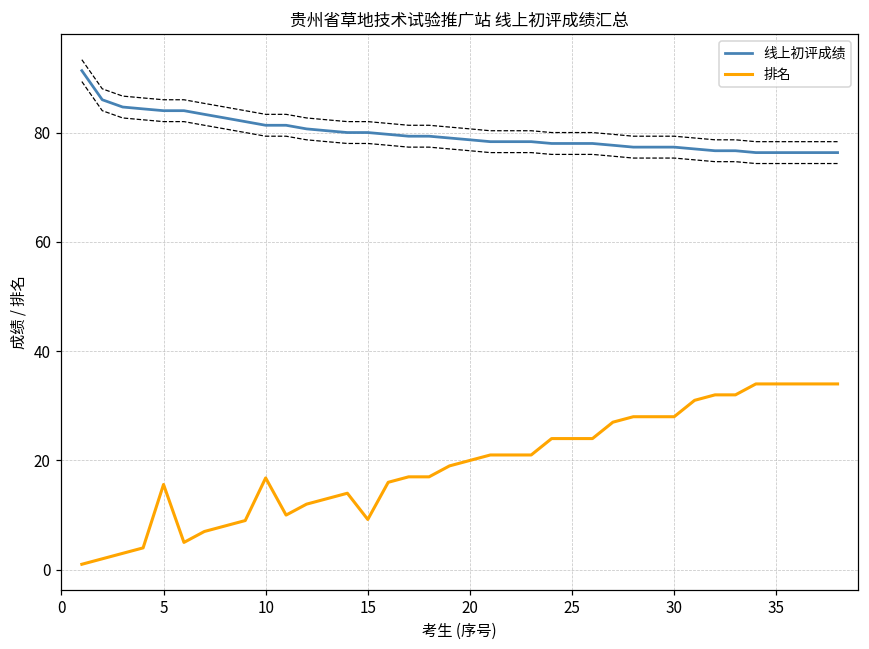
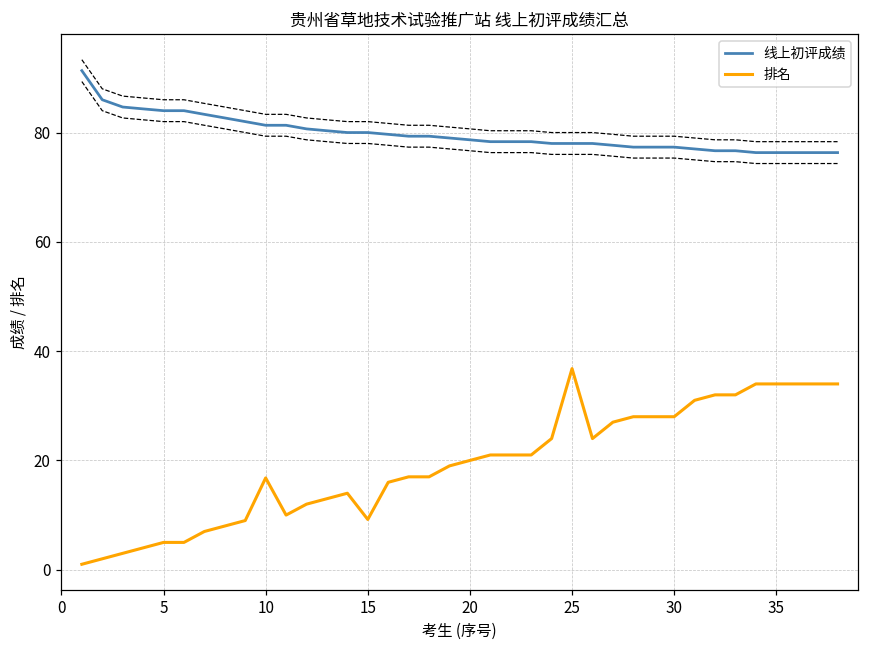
排名, 5: 16 -> 5
排名, 25: 24 -> 37
